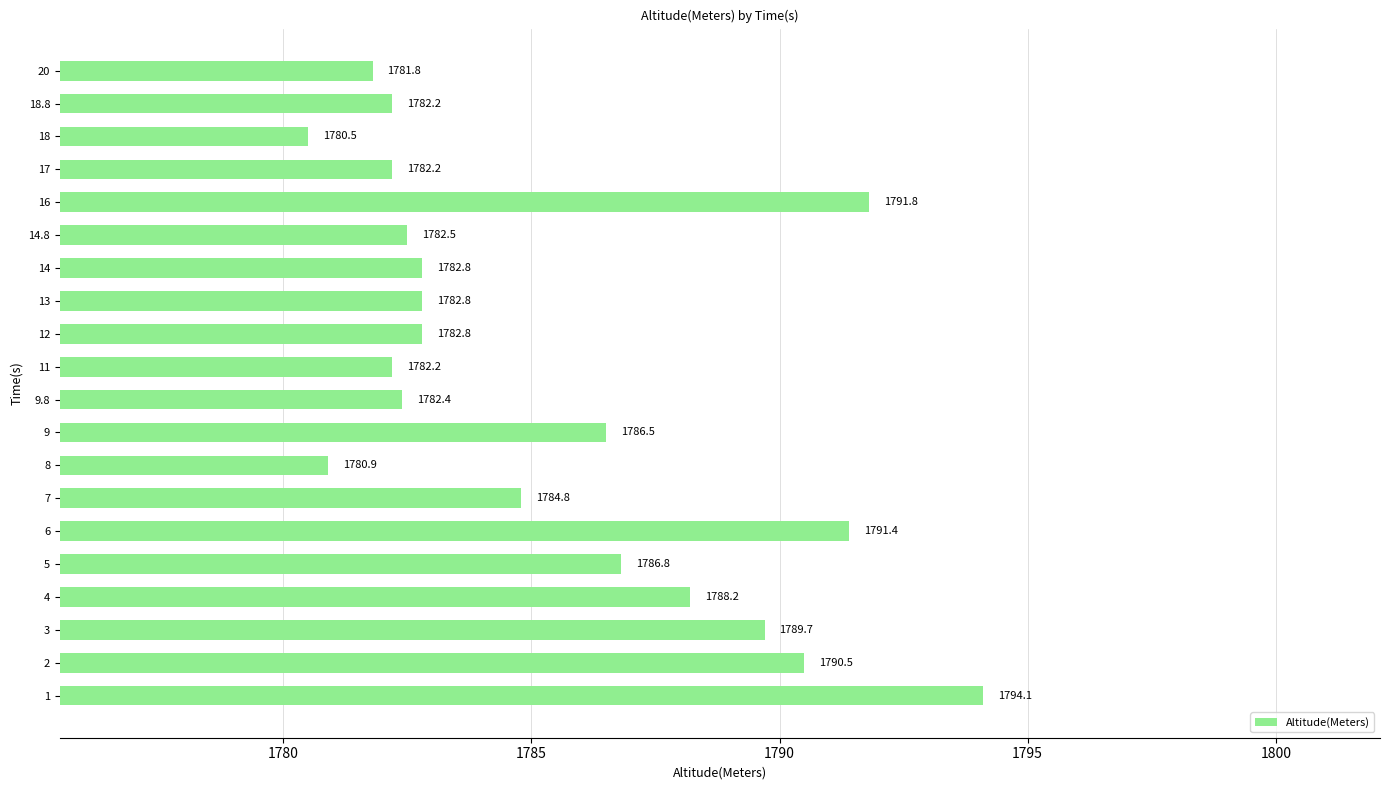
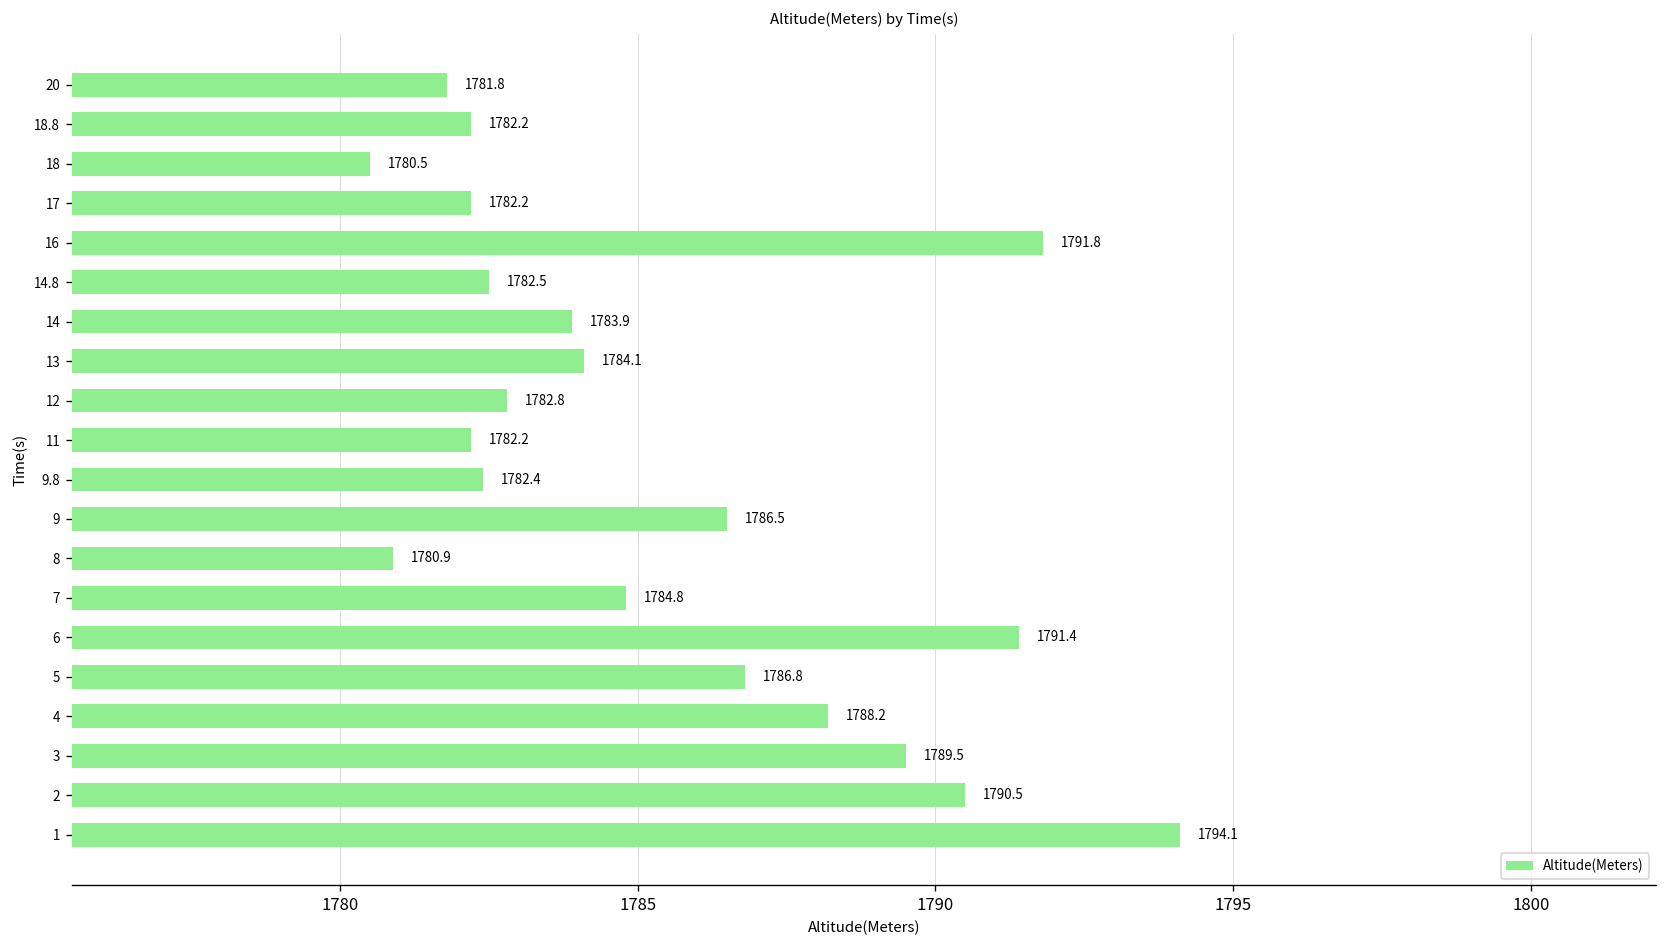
14: 1782.8 -> 1783.9
13: 1782.8 -> 1784.1
3: 1789.7 -> 1789.5
